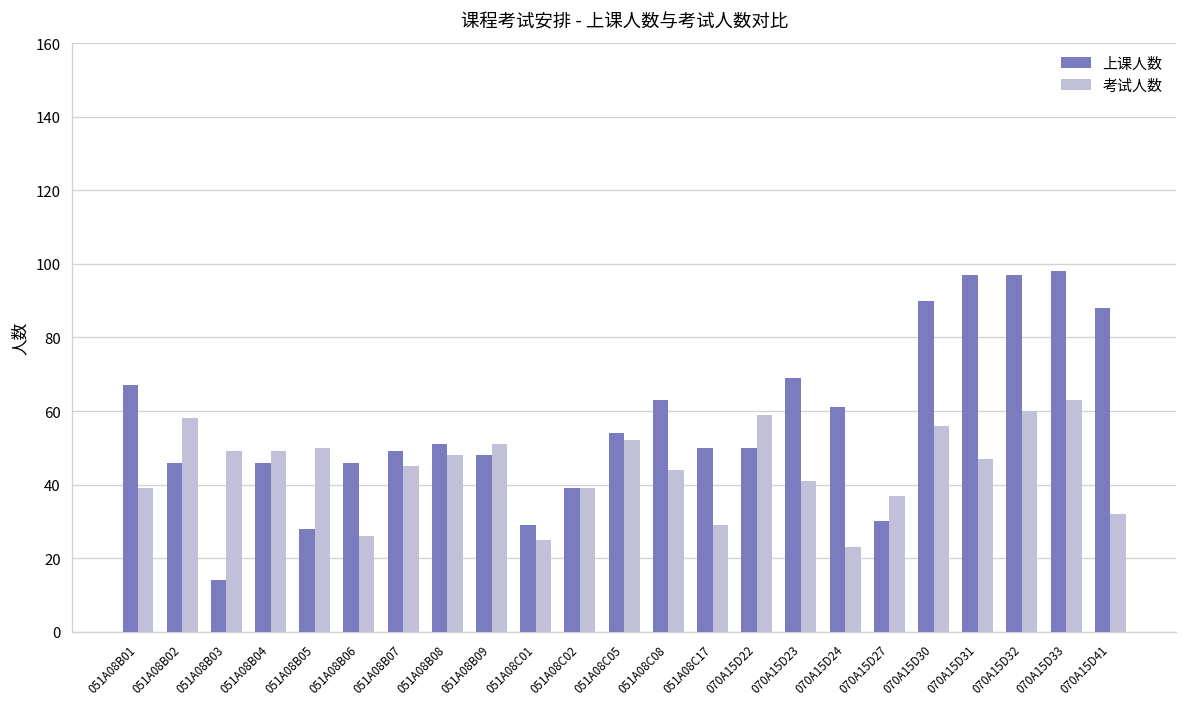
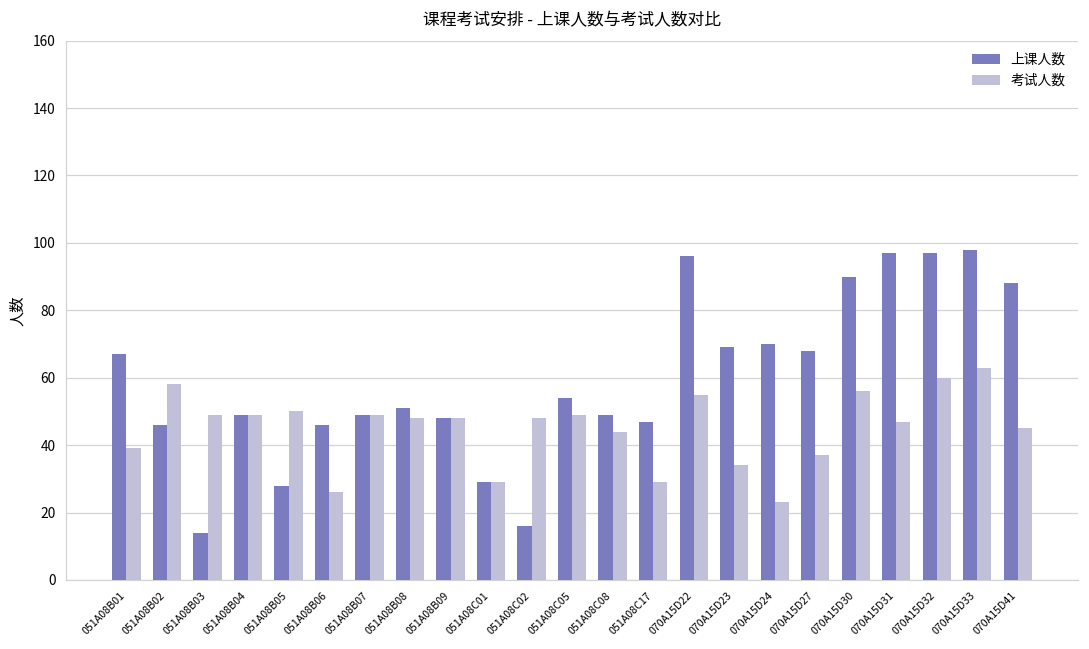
上课人数, 051A08B04: 46 -> 49
考试人数, 051A08B07: 45 -> 49
考试人数, 051A08B09: 51 -> 48
考试人数, 051A08C01: 25 -> 29
上课人数, 051A08C02: 39 -> 16
考试人数, 051A08C02: 39 -> 48
考试人数, 051A08C05: 52 -> 49
上课人数, 051A08C08: 63 -> 49
上课人数, 051A08C17: 50 -> 47
上课人数, 070A15D22: 50 -> 96
考试人数, 070A15D22: 59 -> 55
考试人数, 070A15D23: 41 -> 34
上课人数, 070A15D24: 61 -> 70
上课人数, 070A15D27: 30 -> 68
考试人数, 070A15D41: 32 -> 45
